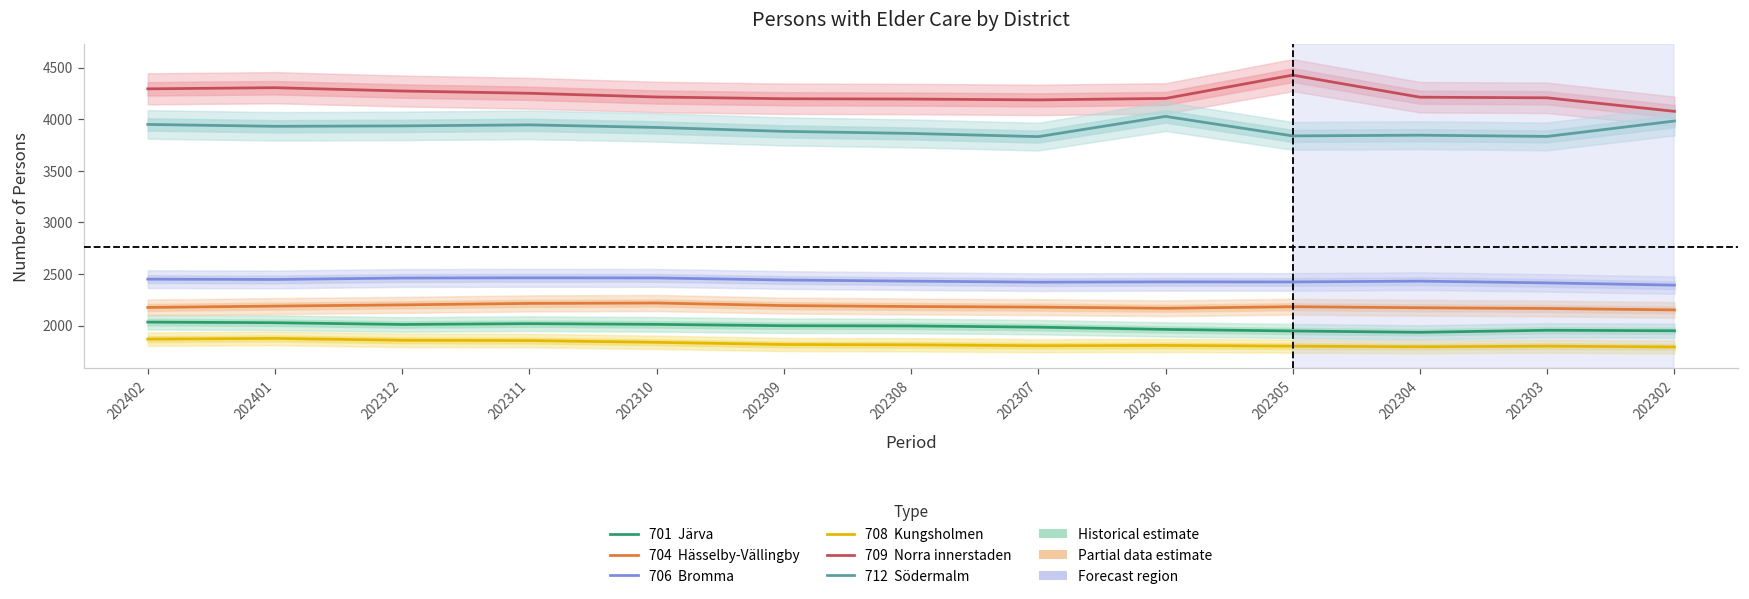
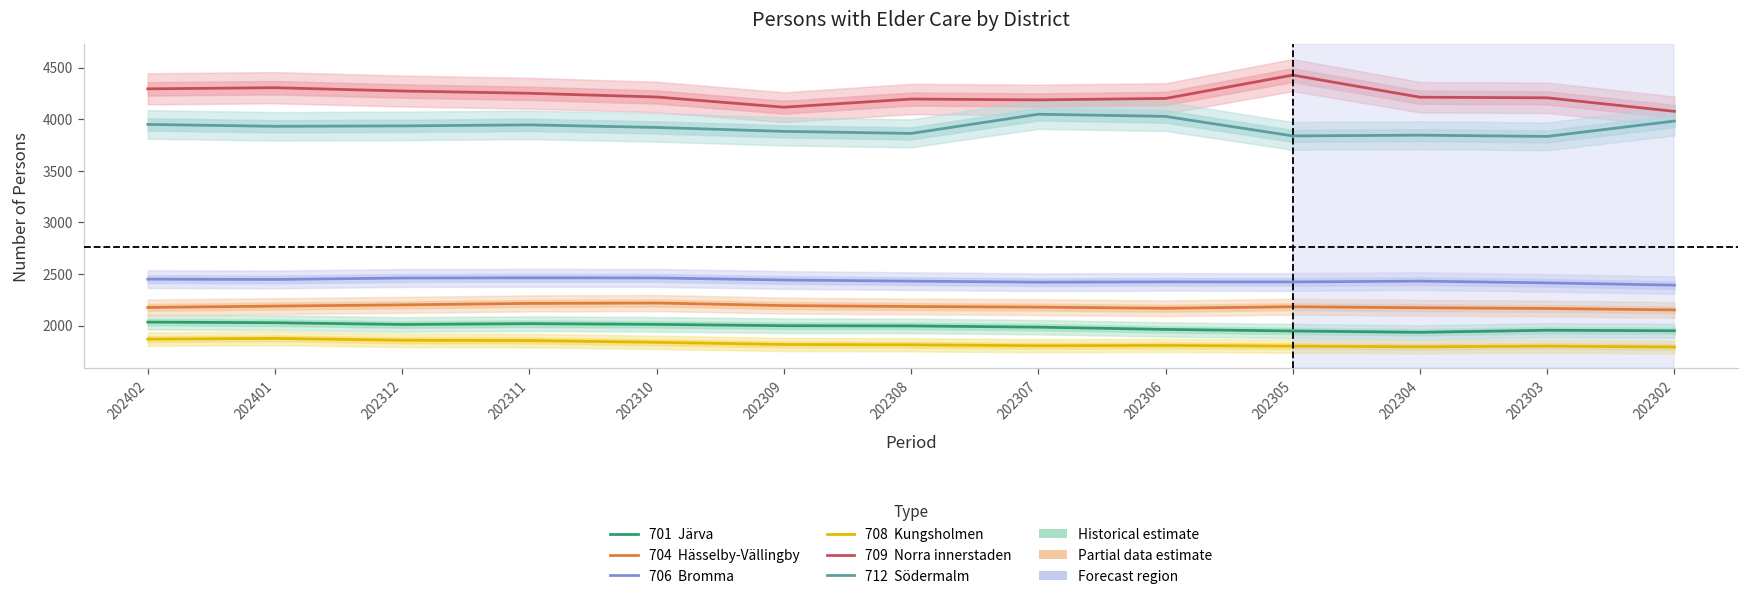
709 Norra innerstaden, 202309: 4200 -> 4100
712 Södermalm, 202307: 3800 -> 4000
